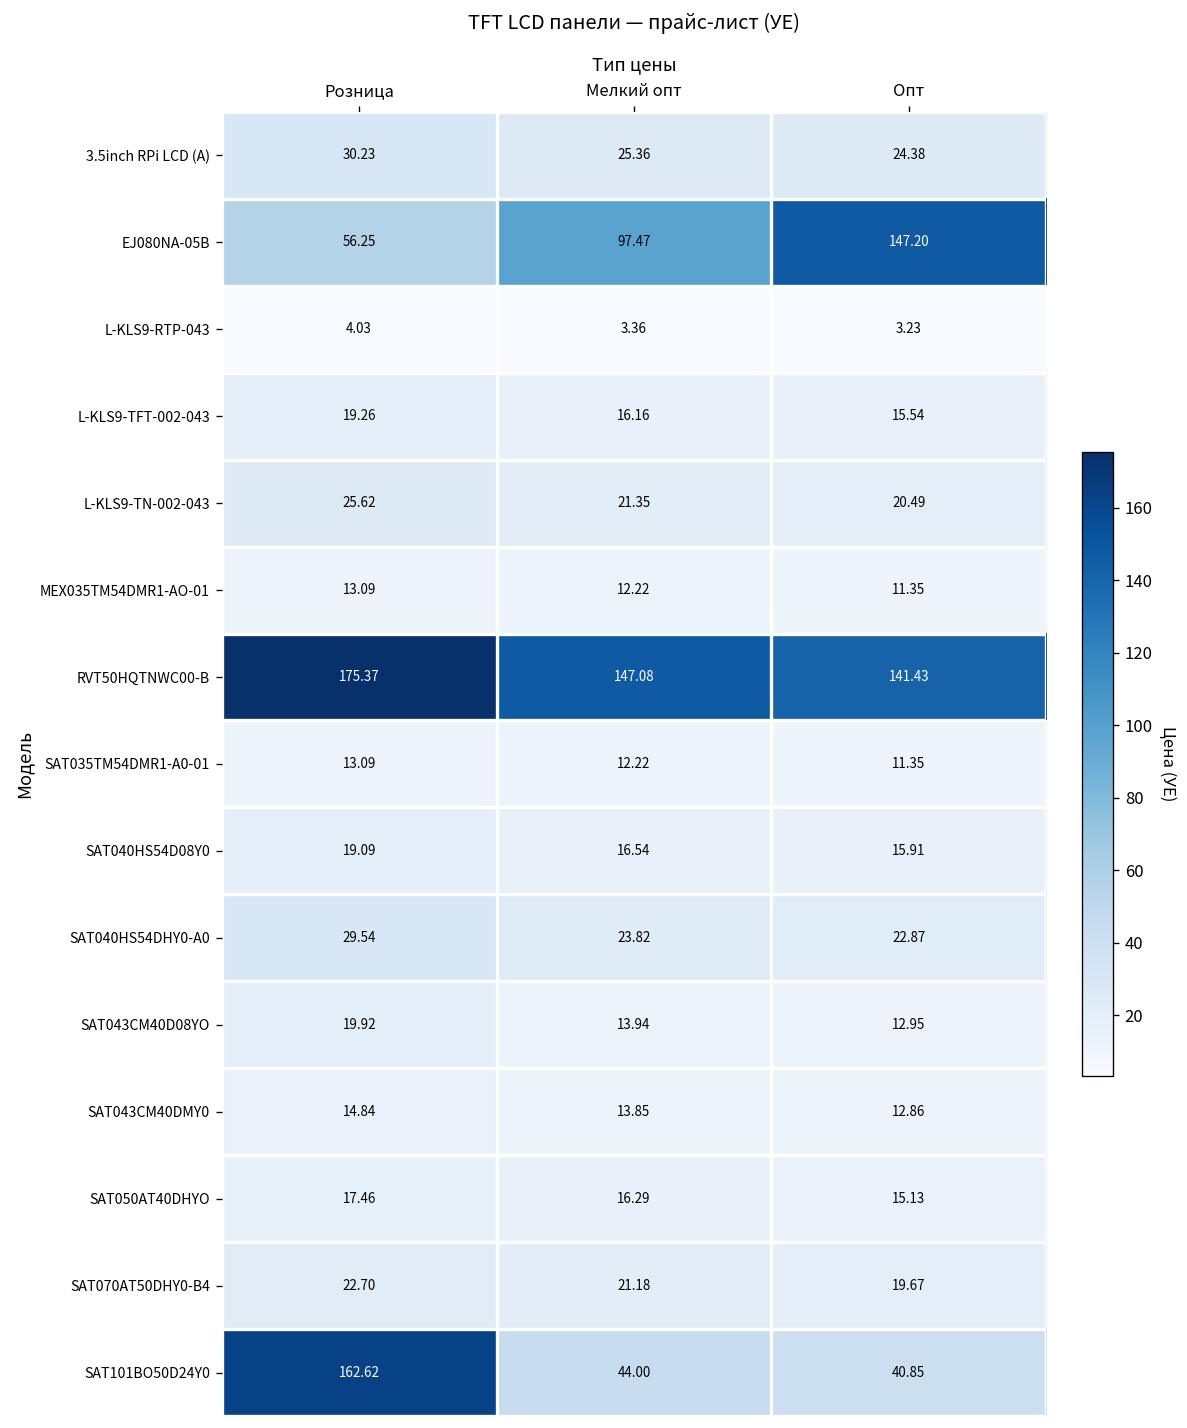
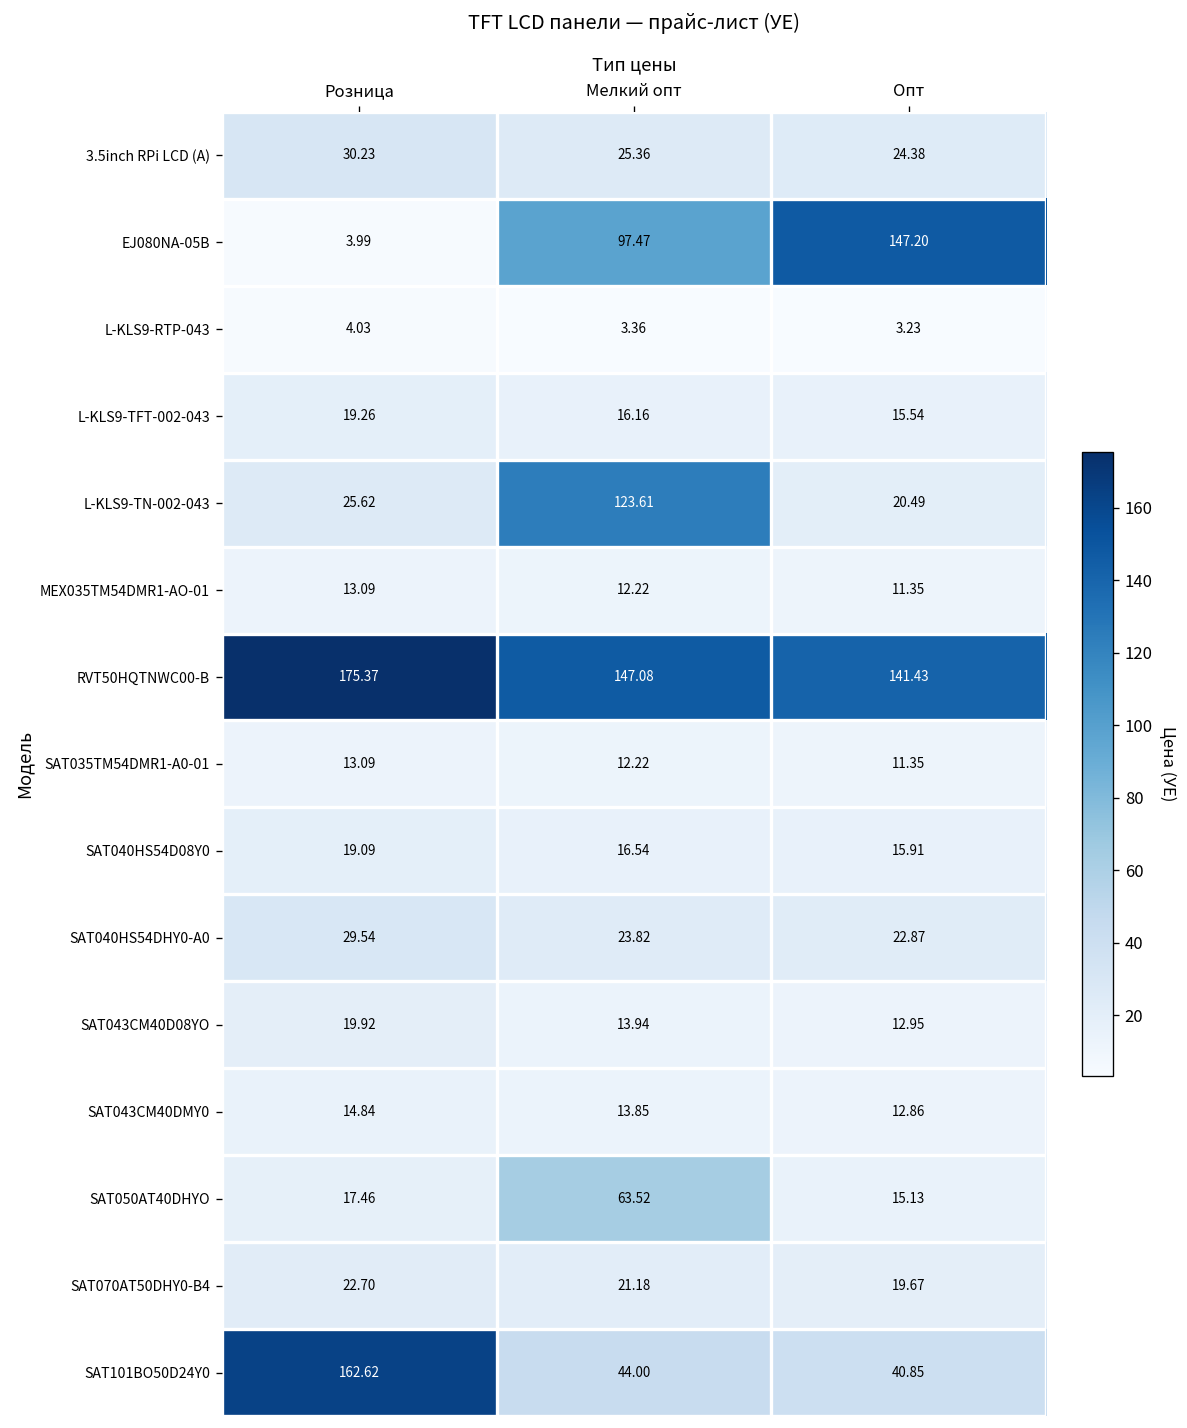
EJ080NA-05B, Розница: 56.25 -> 3.99
L-KLS9-TN-002-043, Мелкий опт: 21.35 -> 123.61
SAT050AT40DHYO, Мелкий опт: 16.29 -> 63.52
